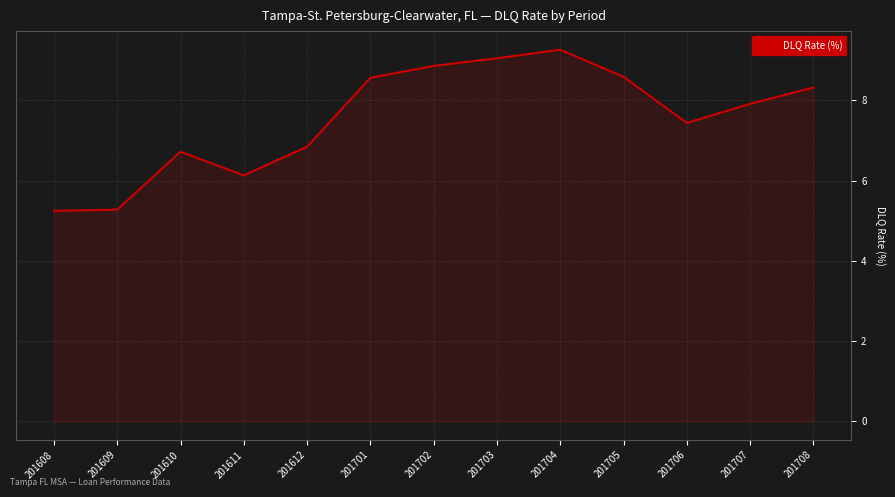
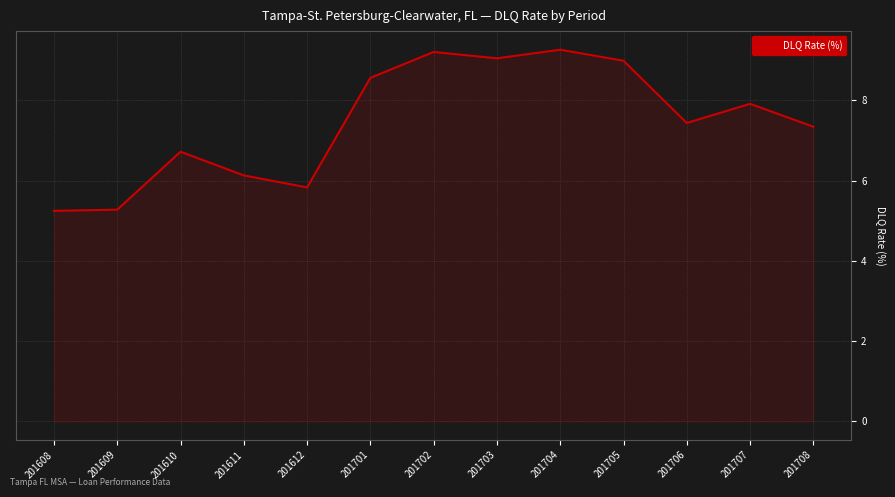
201612: 6.8 -> 5.8
201702: 8.9 -> 9.2
201705: 8.6 -> 9.0
201708: 8.3 -> 7.3
